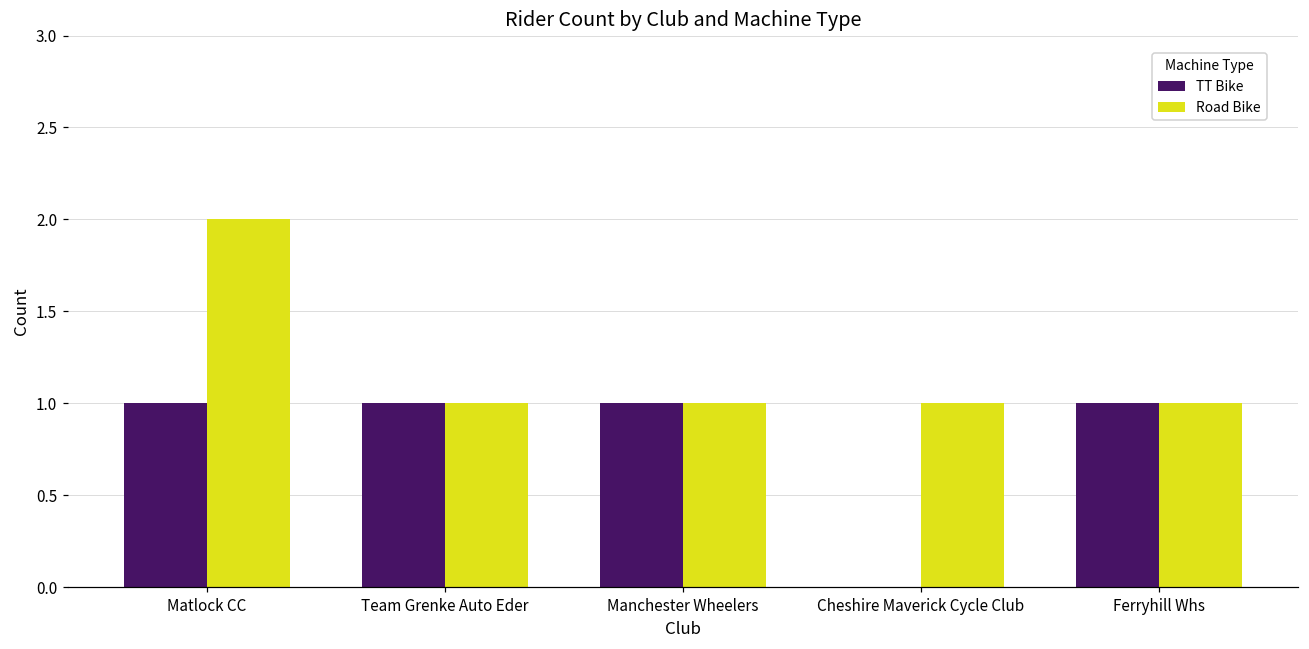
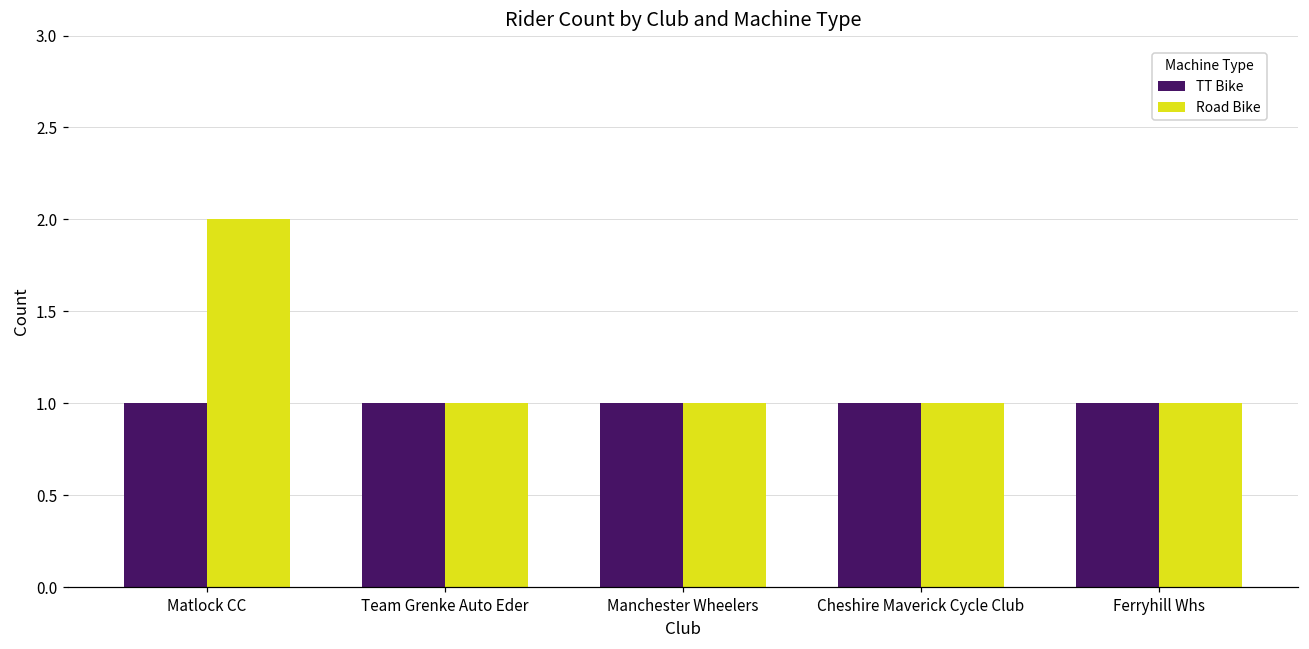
TT Bike, Cheshire Maverick Cycle Club: 0 -> 1
